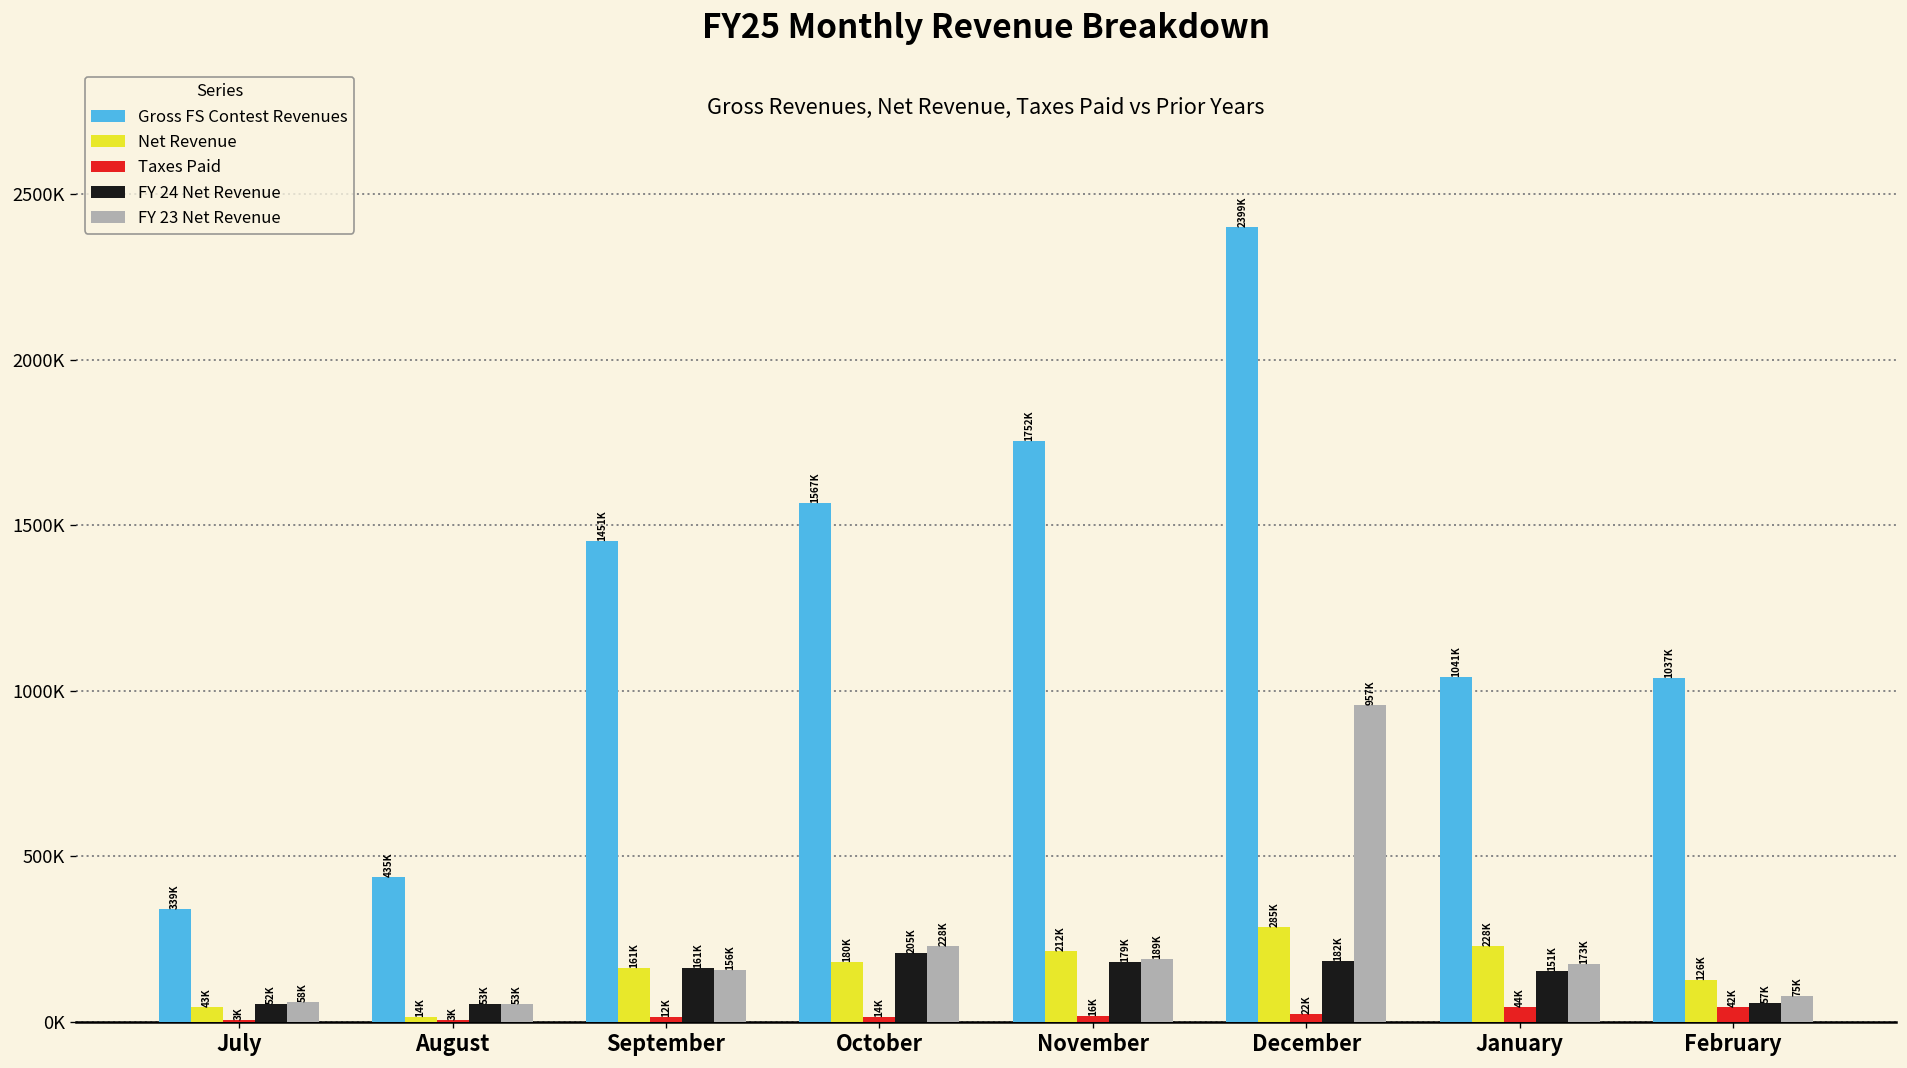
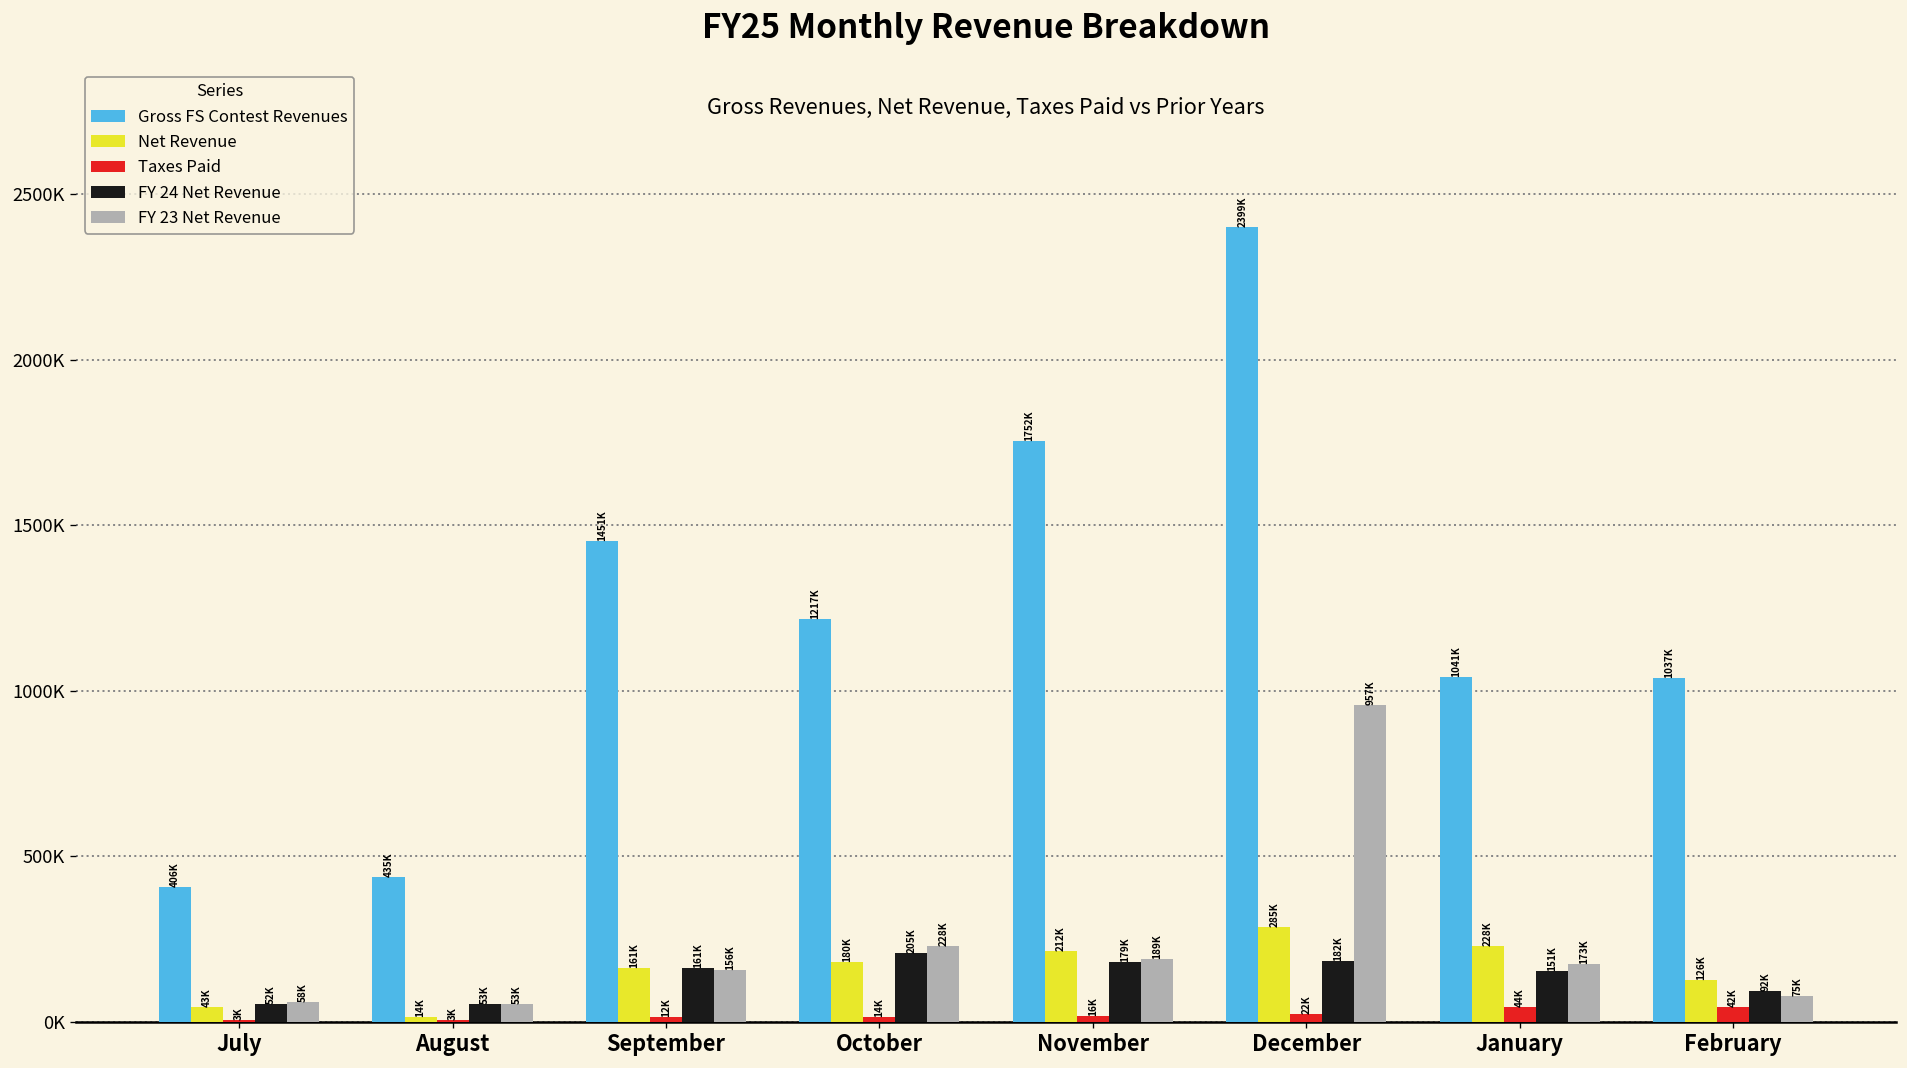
Gross FS Contest Revenues, July: 339K -> 406K
Gross FS Contest Revenues, October: 1567K -> 1217K
FY 24 Net Revenue, February: 57K -> 92K
